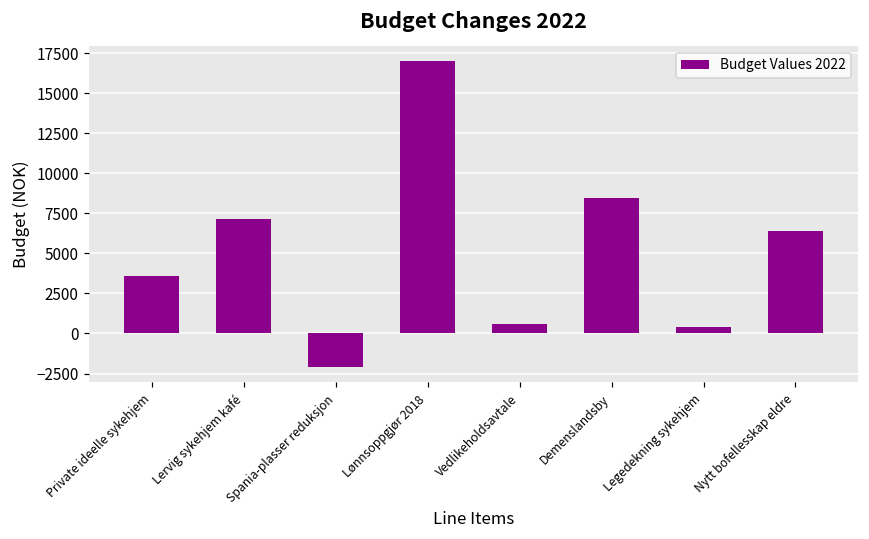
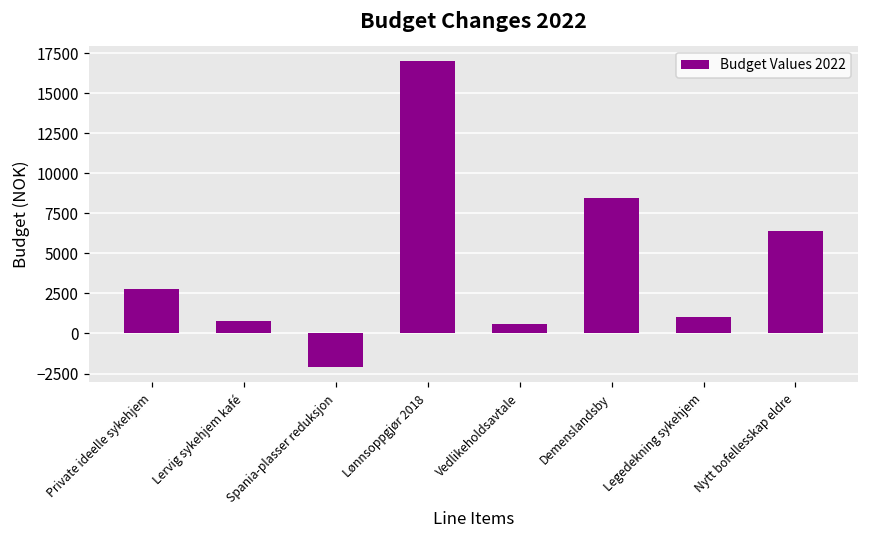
Private ideelle sykehjem: 3600 -> 2800
Lervig sykehjem kafé: 7100 -> 800
Legedekning sykehjem: 400 -> 1000
